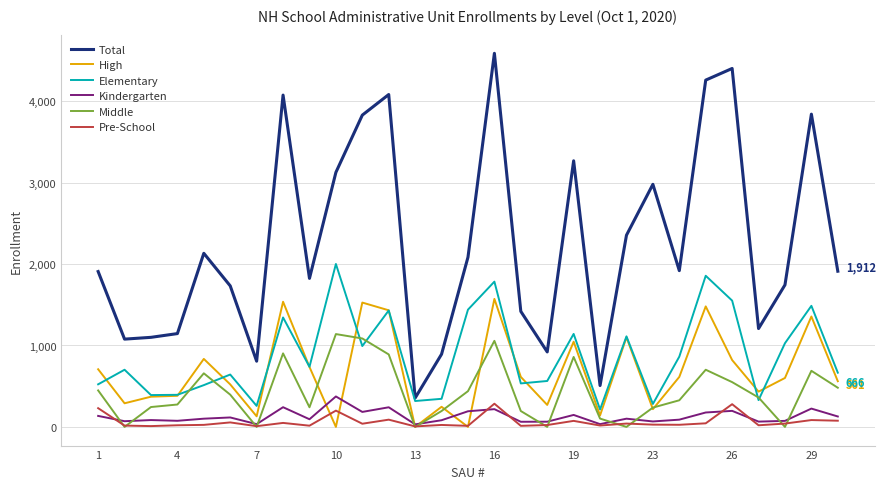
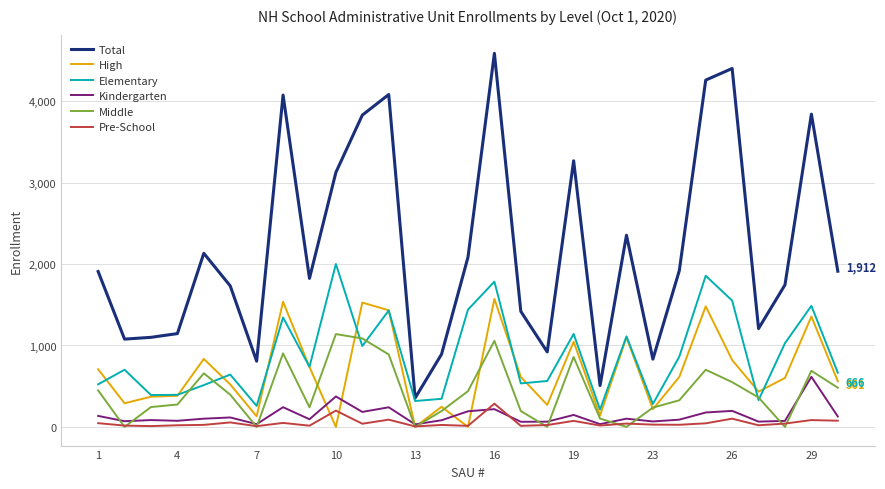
Pre-School, 1: 200 -> 0
Total, 23: 3,000 -> 800
Pre-School, 26: 300 -> 100
Kindergarten, 29: 200 -> 600
